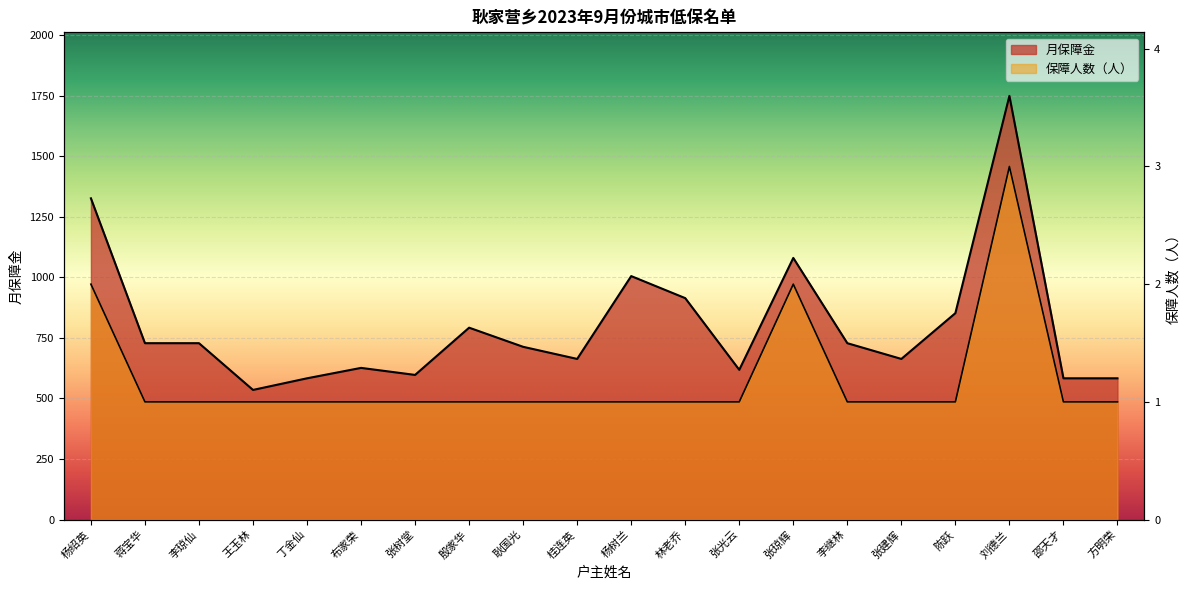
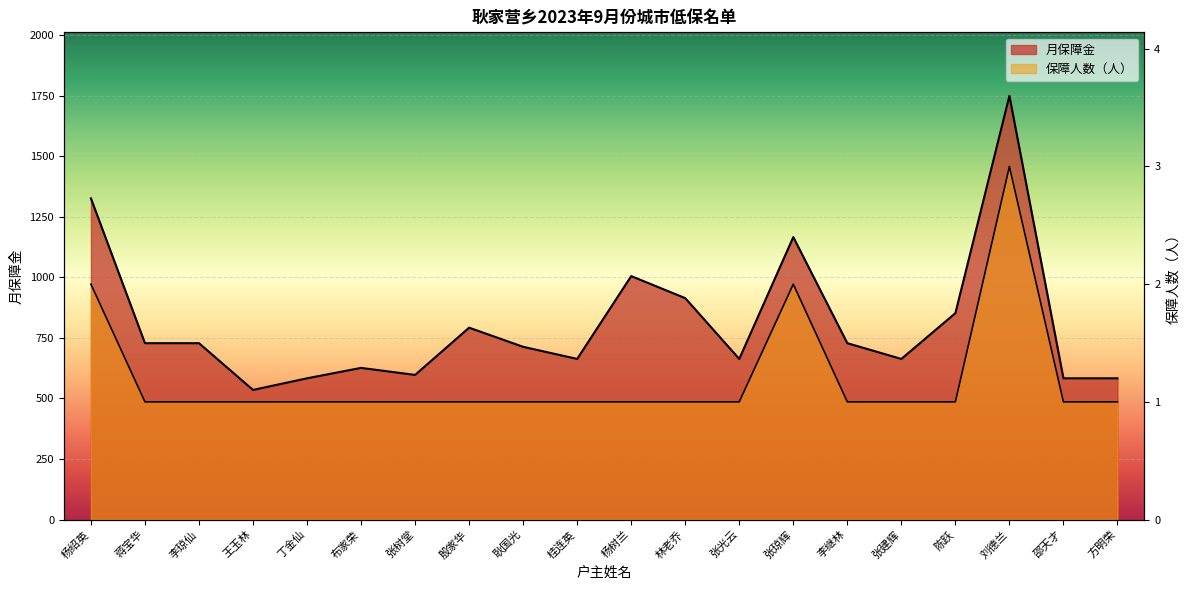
月保障金, 张光云: 620 -> 660
月保障金, 张琼辉: 1080 -> 1170
